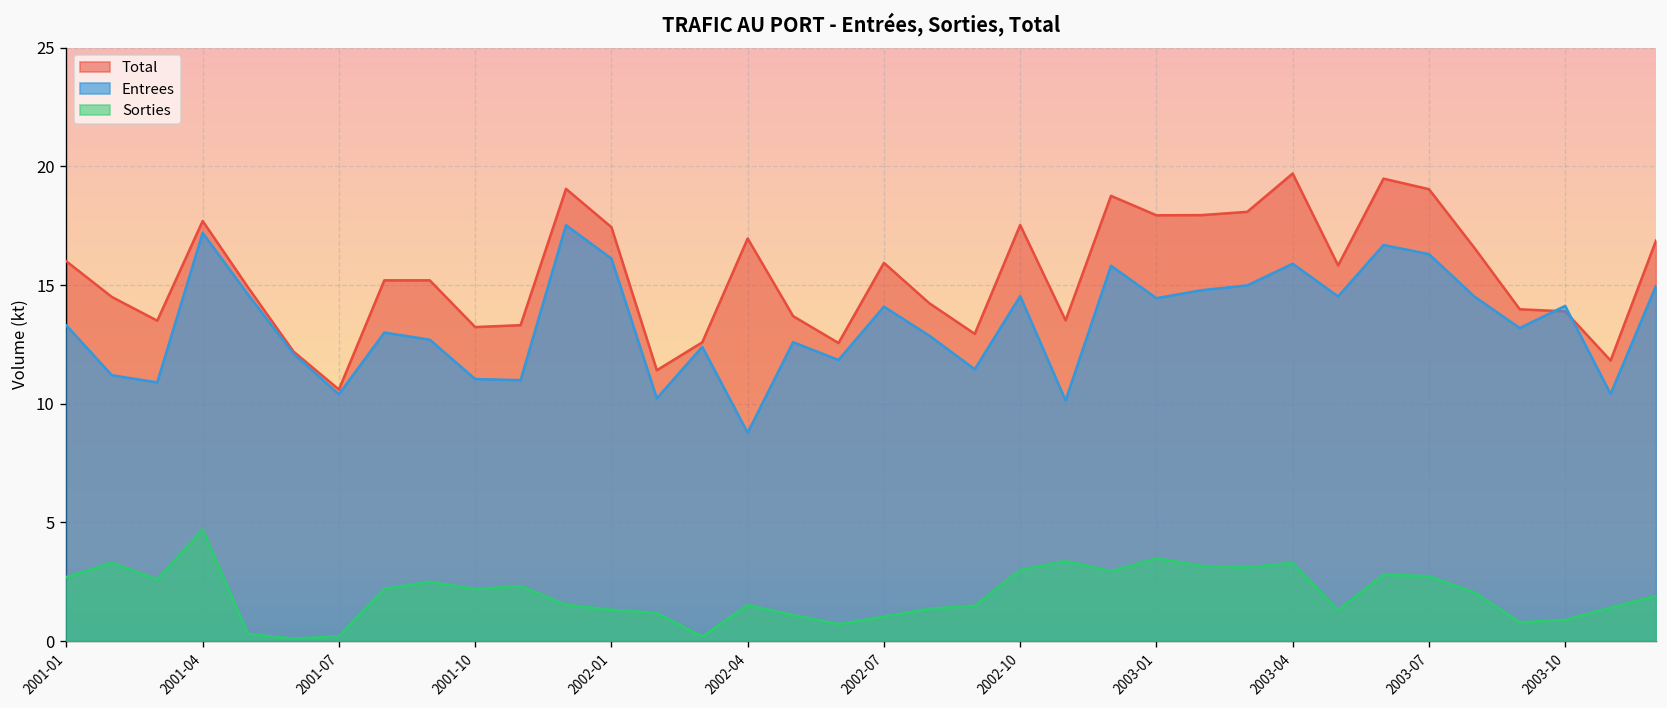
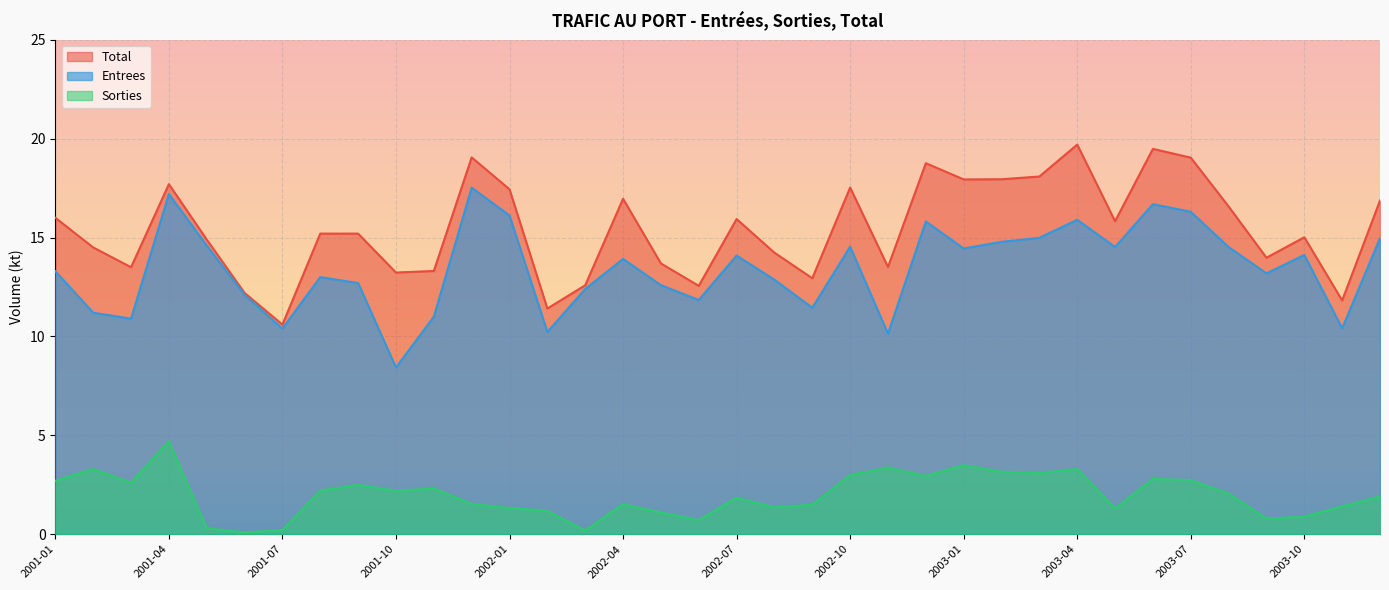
Entrees, 2001-10: 11.0 -> 8.4
Entrees, 2002-04: 8.8 -> 13.9
Sorties, 2002-07: 1.0 -> 1.8
Total, 2003-10: 13.9 -> 15.0
